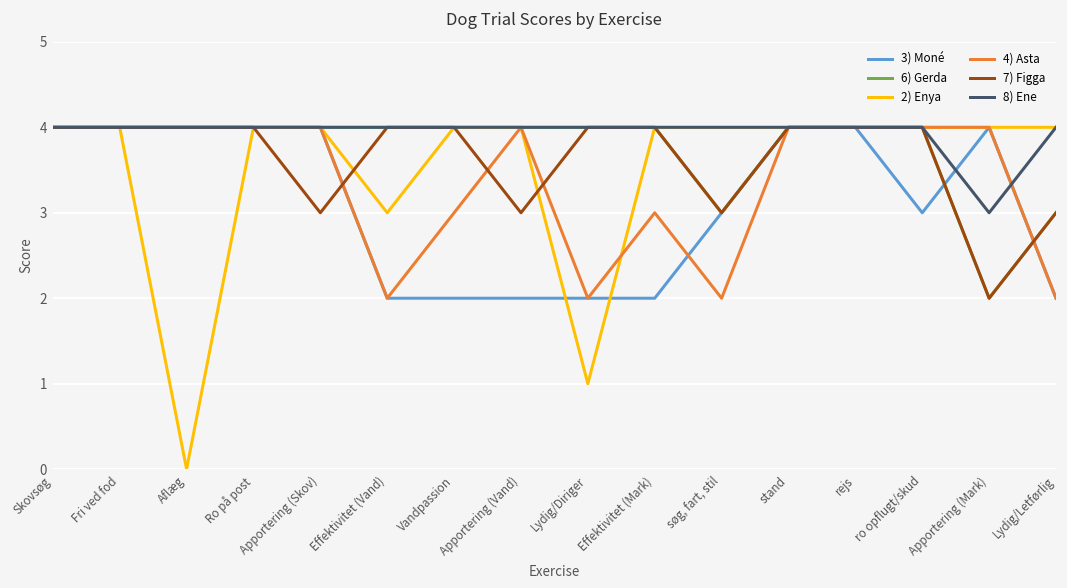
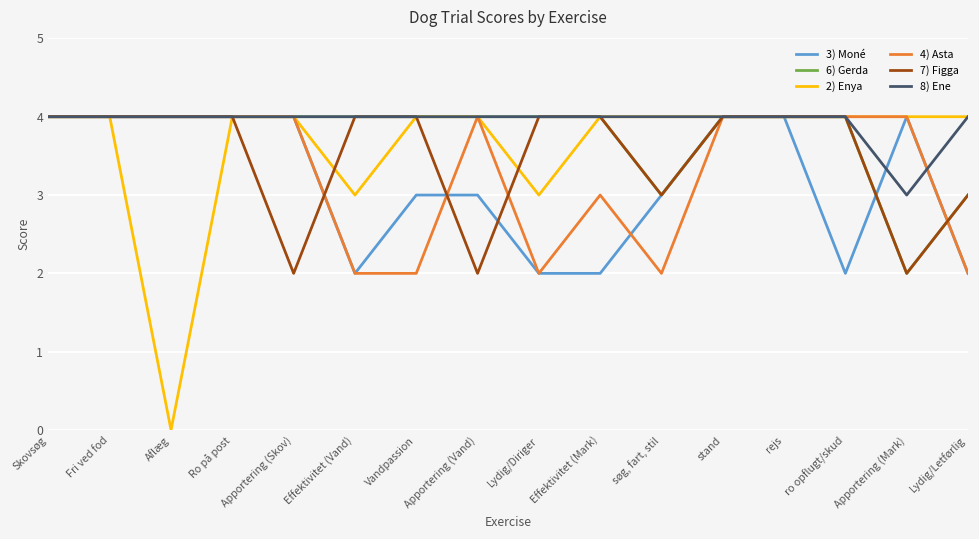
7) Figga, Apportering (Skov): 3 -> 2
3) Moné, Vandpassion: 2 -> 3
4) Asta, Vandpassion: 3 -> 2
3) Moné, Apportering (Vand): 2 -> 3
7) Figga, Apportering (Vand): 3 -> 2
2) Enya, Lydig/Diriger: 1 -> 3
3) Moné, ro opflugt/skud: 3 -> 2
